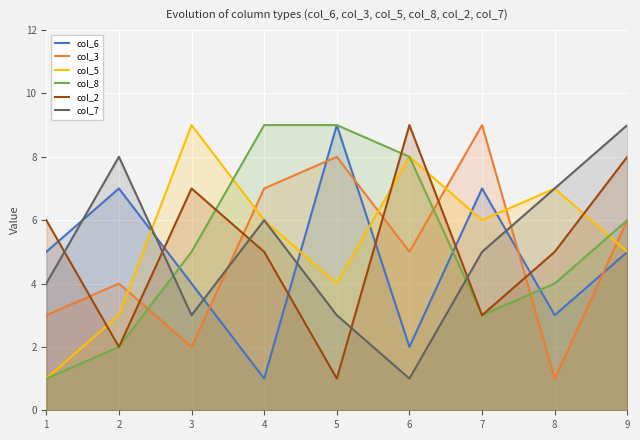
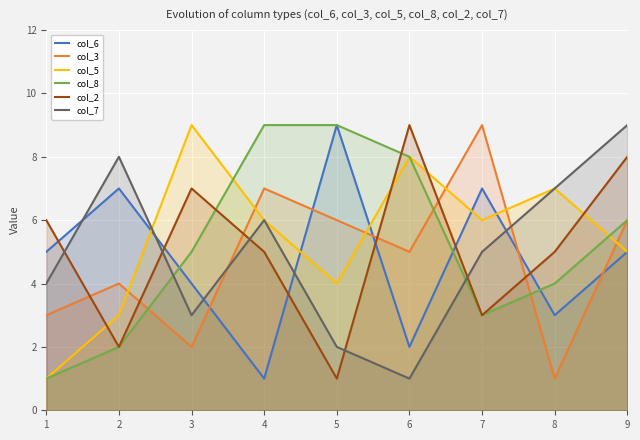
col_3, 5: 8 -> 6
col_7, 5: 3 -> 2
